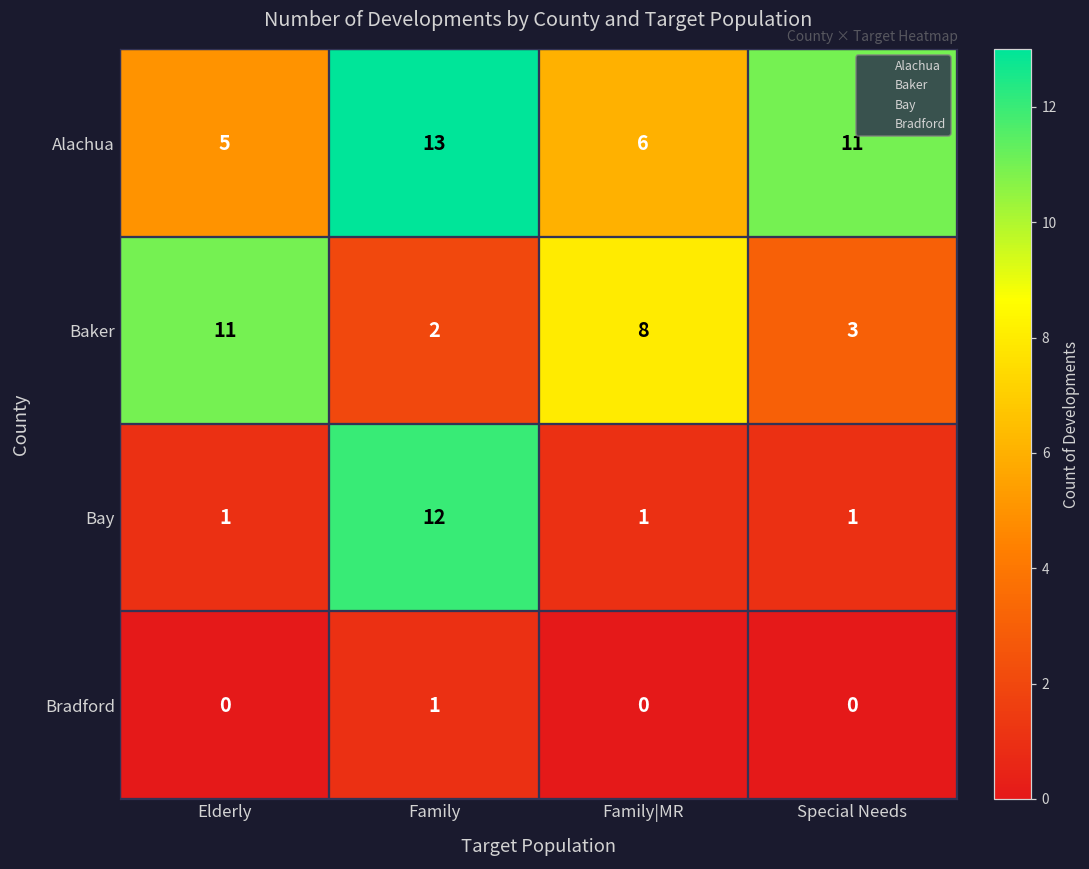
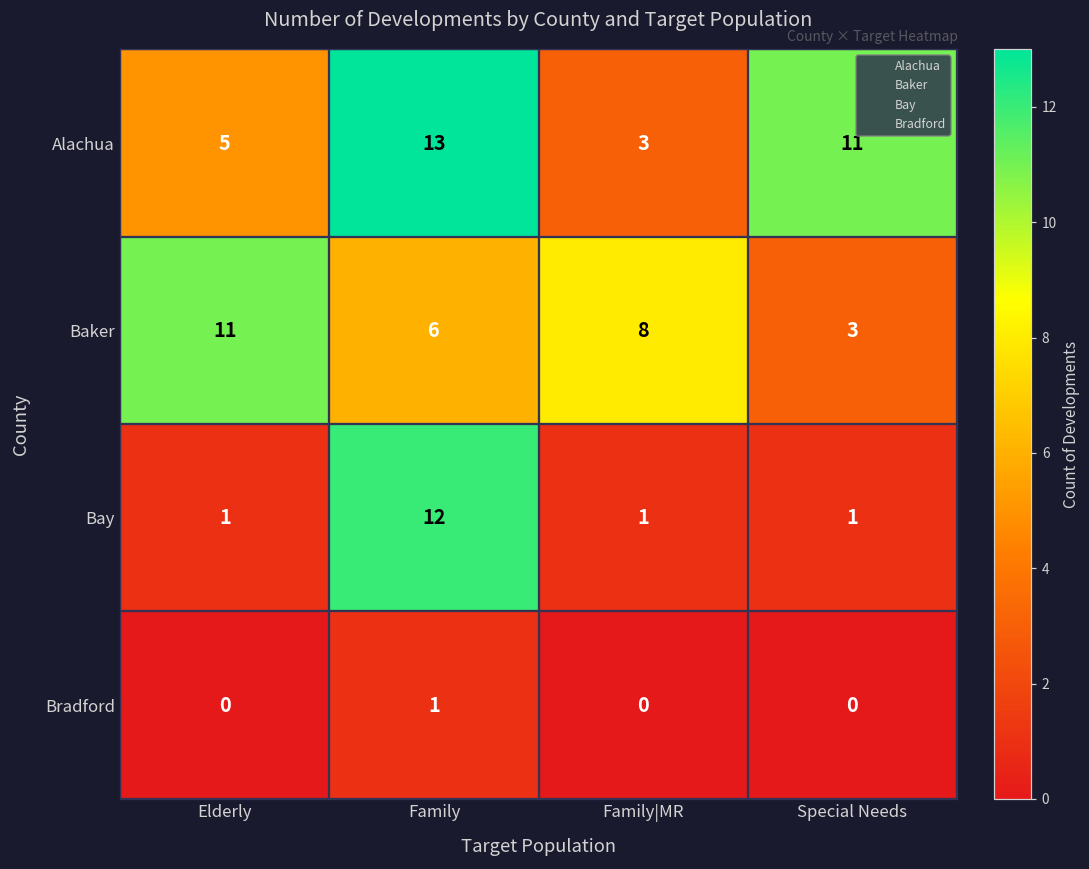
Alachua, Family|MR: 6 -> 3
Baker, Family: 2 -> 6
